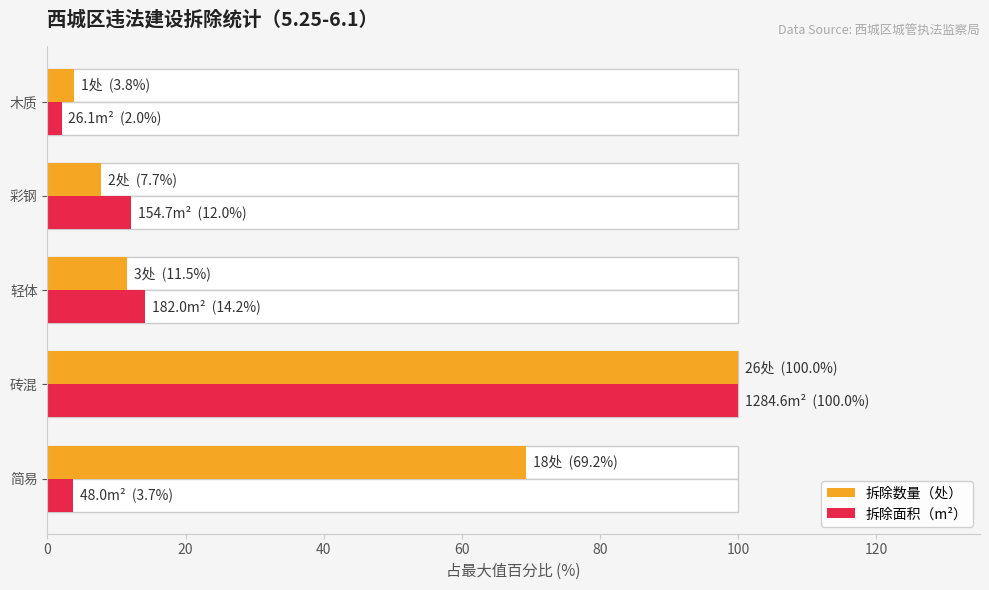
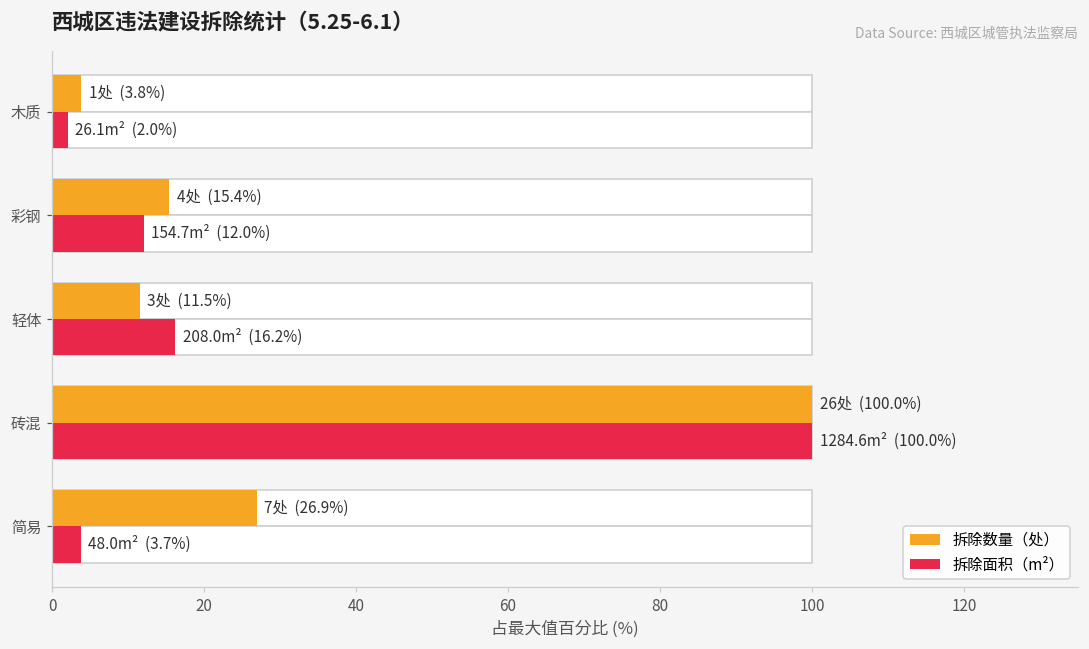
拆除数量（处）, 彩钢: 2处 (7.7%) -> 4处 (15.4%)
拆除面积（m²）, 轻体: 182.0m² (14.2%) -> 208.0m² (16.2%)
拆除数量（处）, 简易: 18处 (69.2%) -> 7处 (26.9%)
